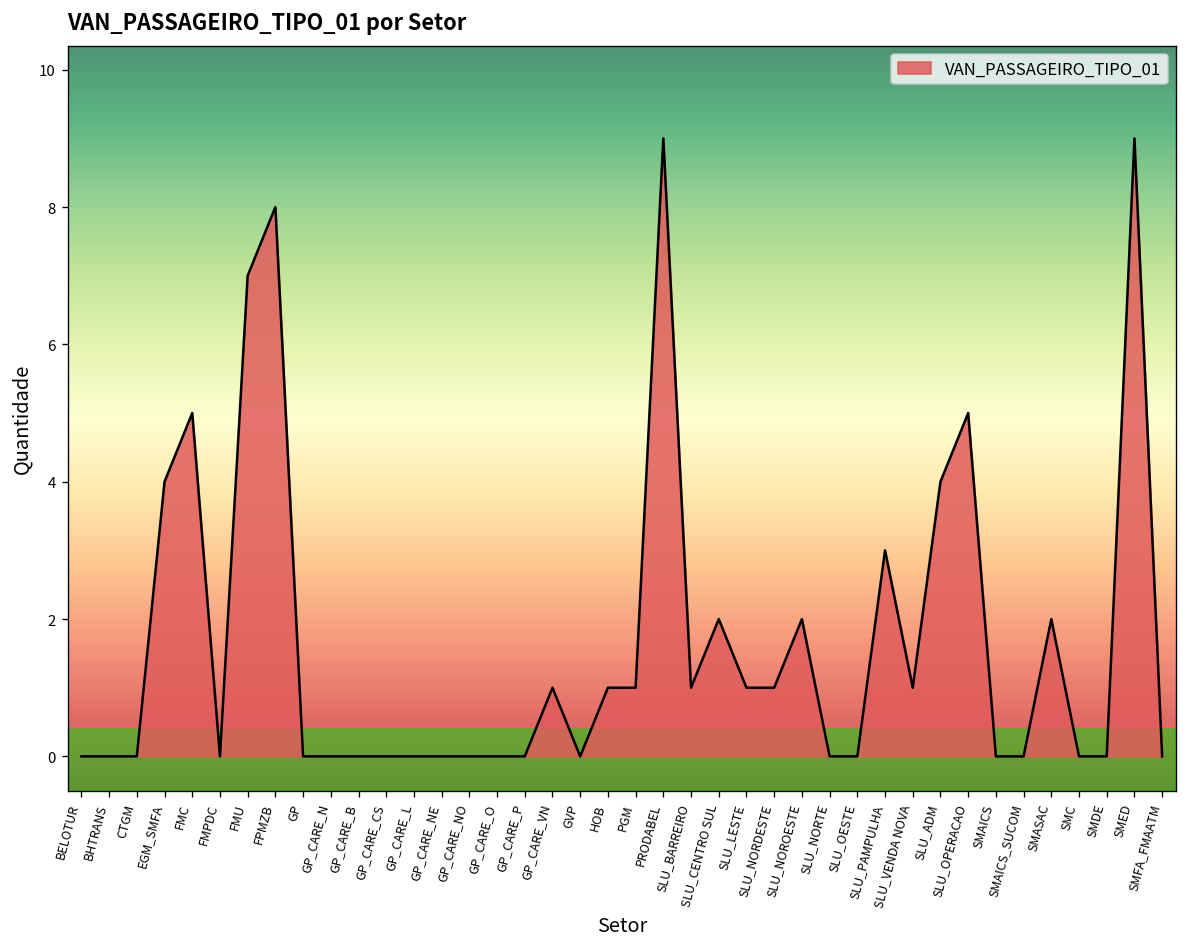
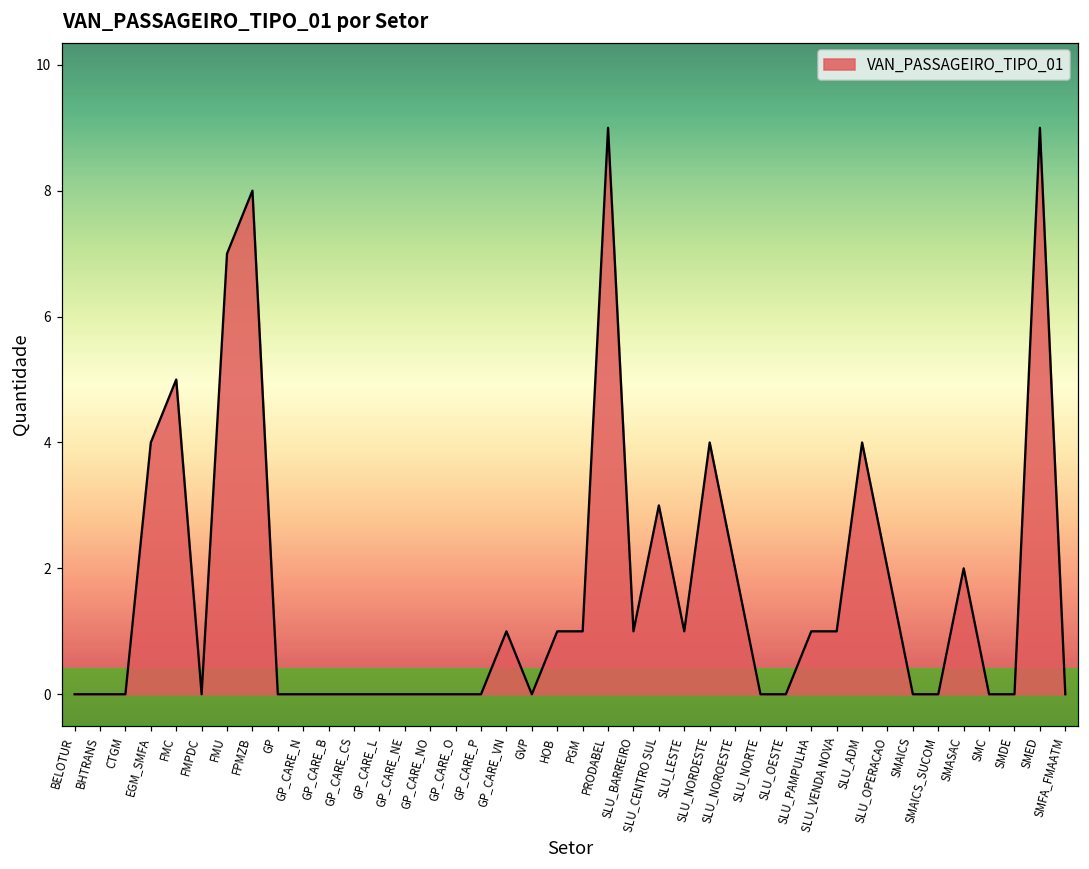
SLU_CENTRO SUL: 2 -> 3
SLU_NORDESTE: 1 -> 4
SLU_PAMPULHA: 3 -> 1
SLU_OPERACAO: 5 -> 2
